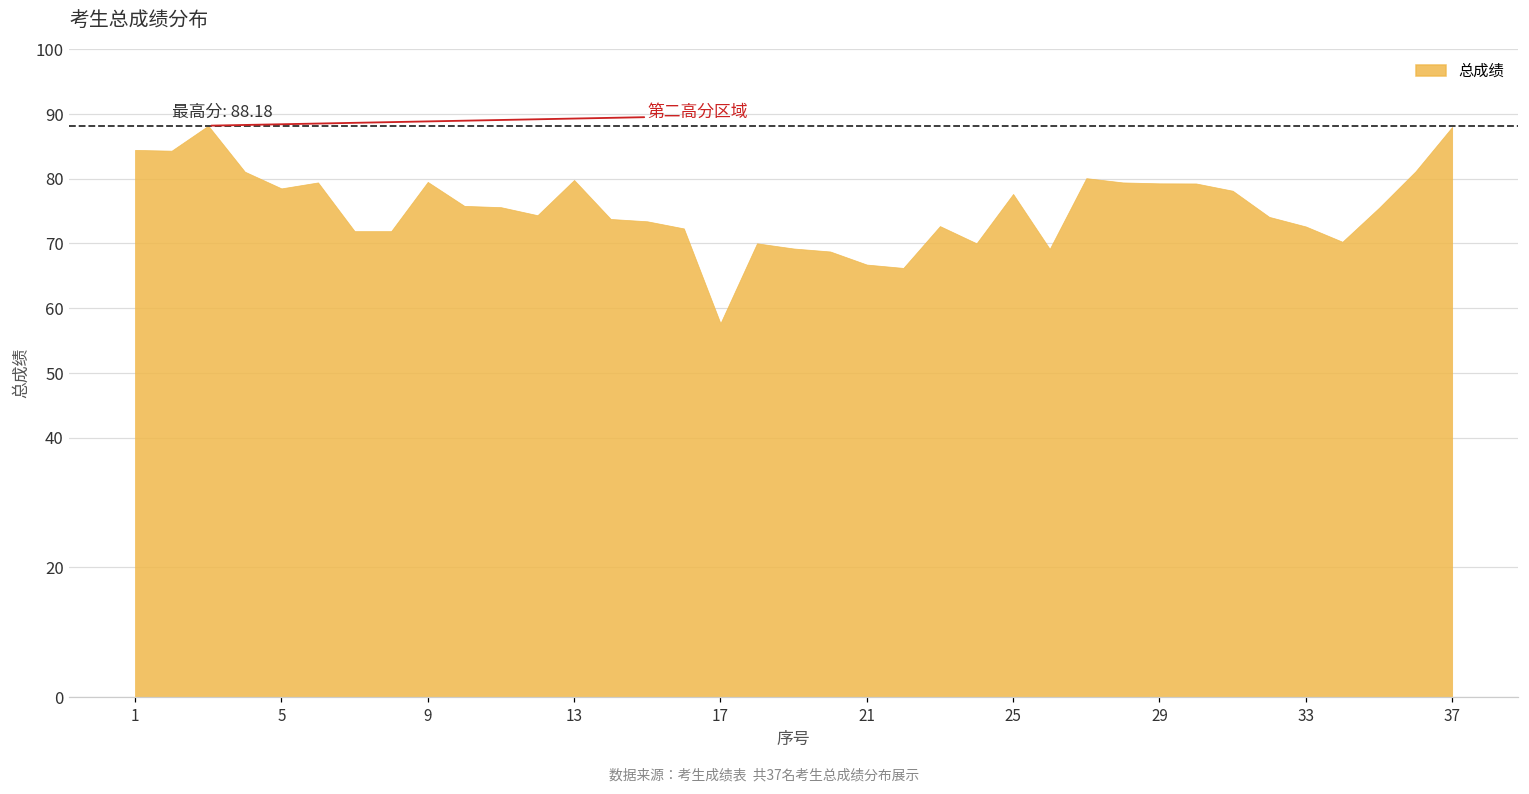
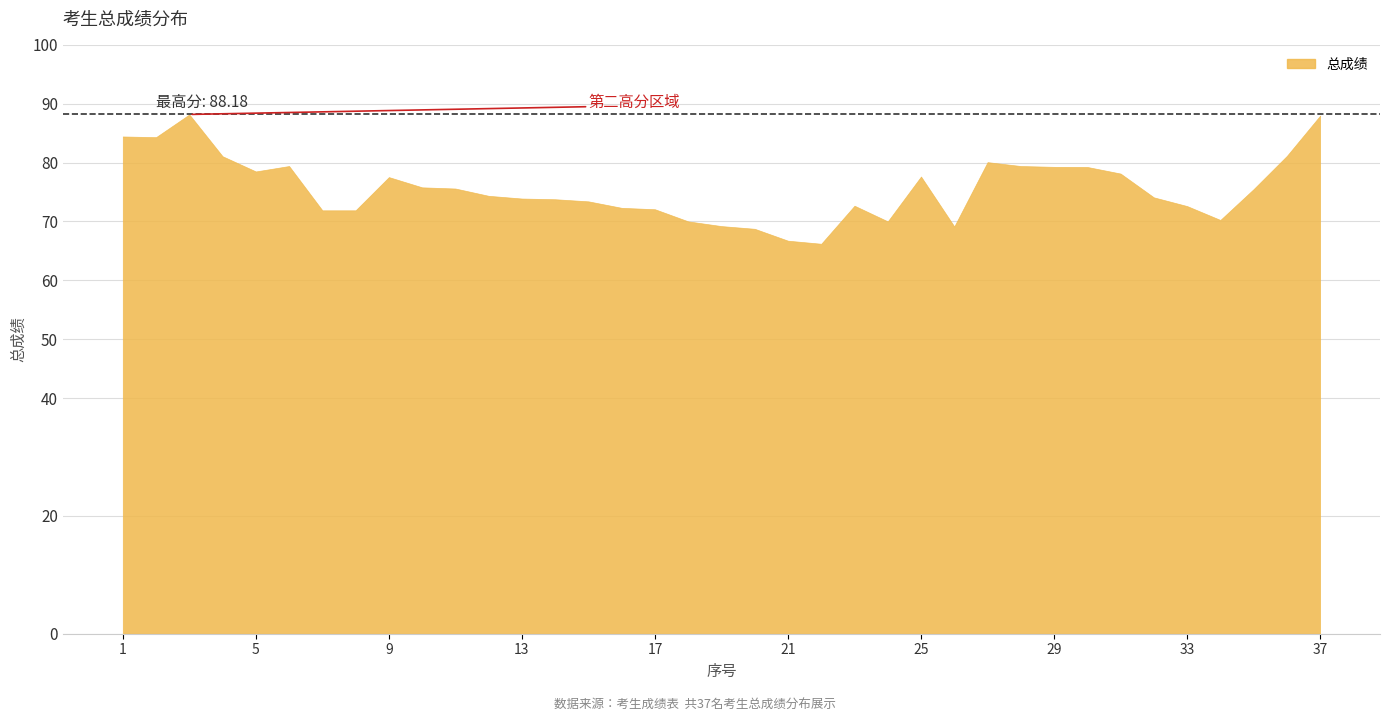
9: 80 -> 78
13: 80 -> 74
17: 58 -> 72
